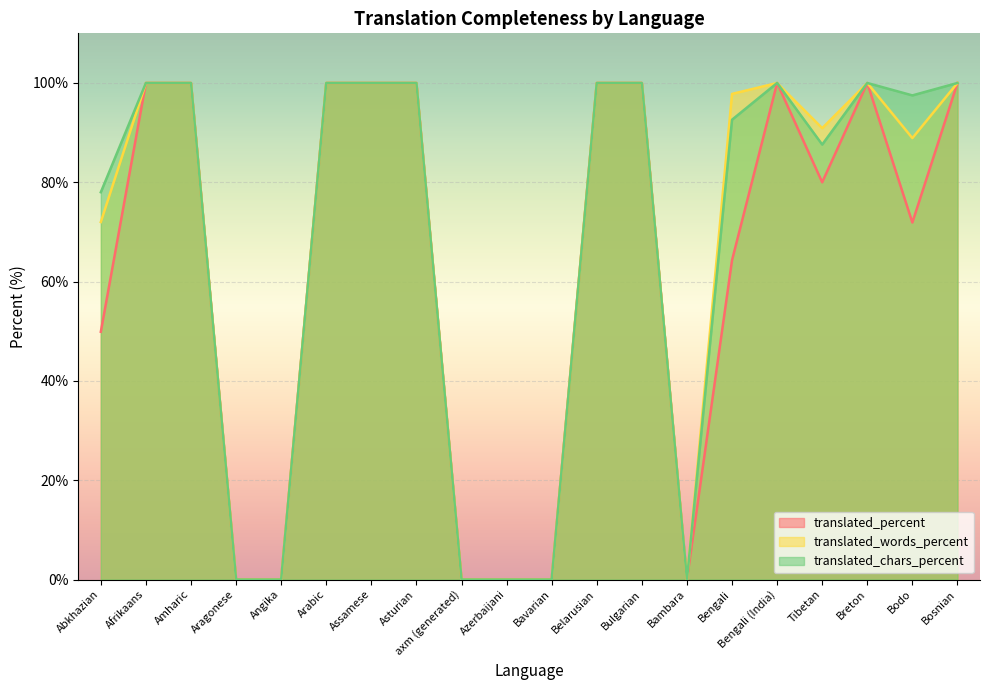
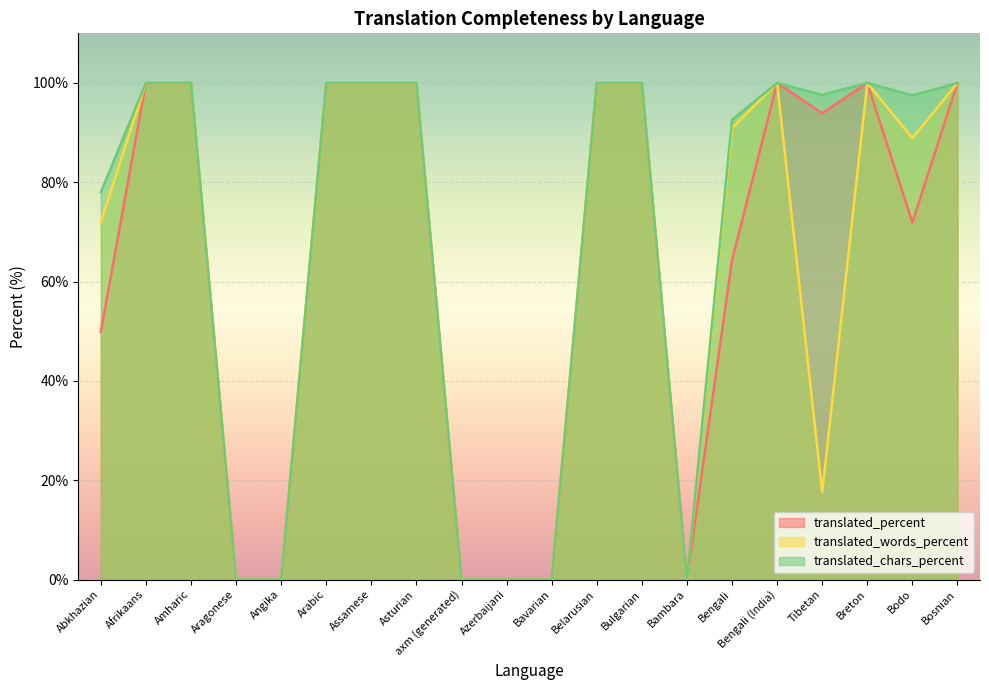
translated_words_percent, Bengali: 98% -> 91%
translated_percent, Tibetan: 80% -> 94%
translated_words_percent, Tibetan: 91% -> 18%
translated_chars_percent, Tibetan: 88% -> 98%
